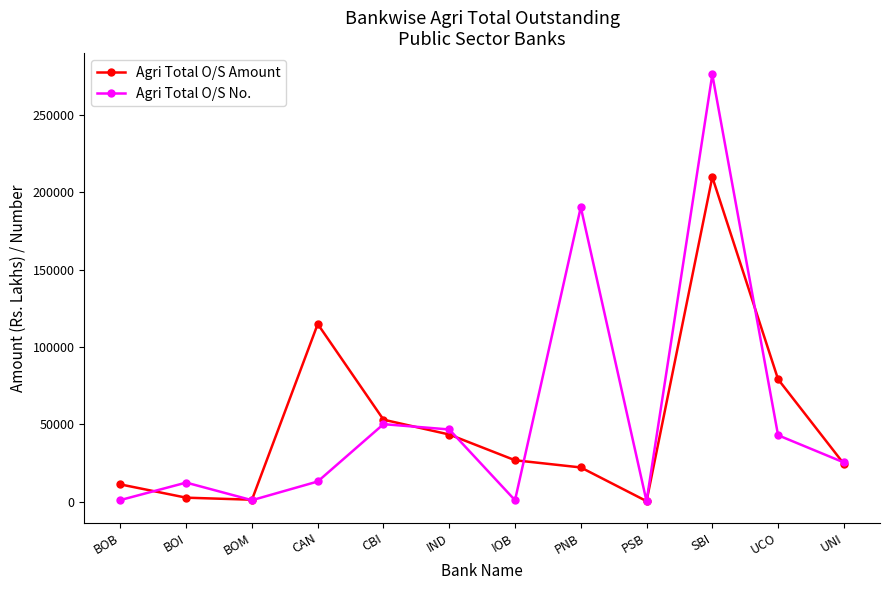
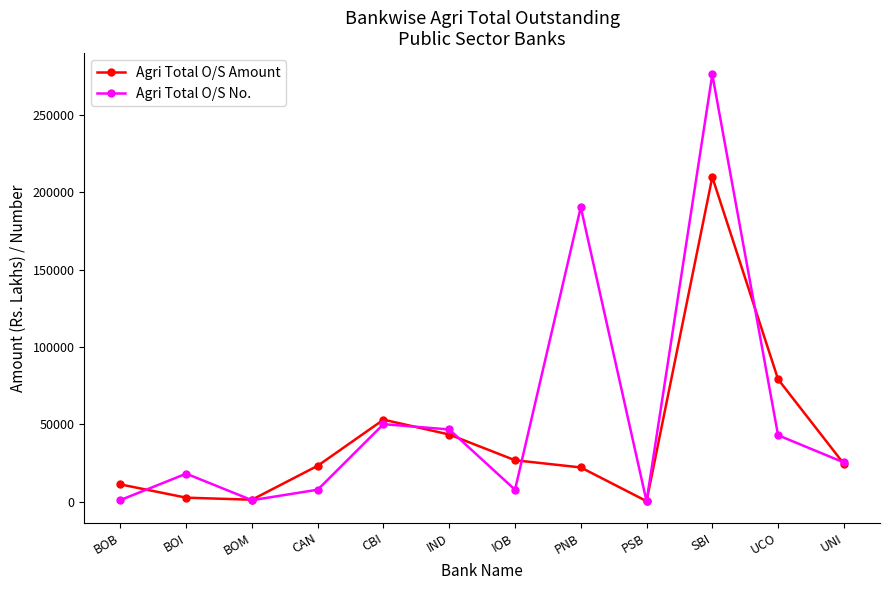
Agri Total O/S No., BOI: 12000 -> 18000
Agri Total O/S Amount, CAN: 115000 -> 23000
Agri Total O/S No., CAN: 13000 -> 8000
Agri Total O/S No., IOB: 1000 -> 8000
